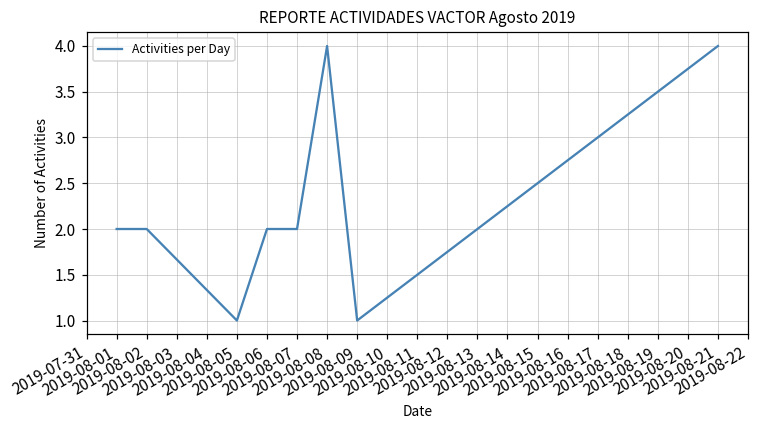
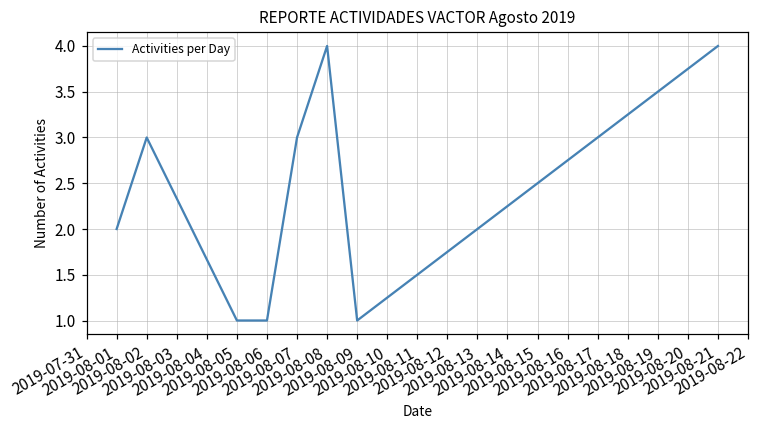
2019-08-02: 2 -> 3
2019-08-06: 2 -> 1
2019-08-07: 2 -> 3
